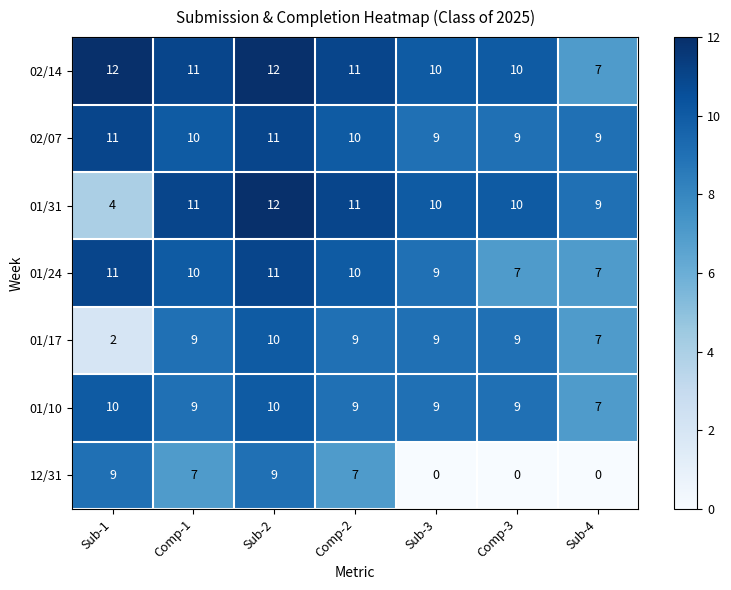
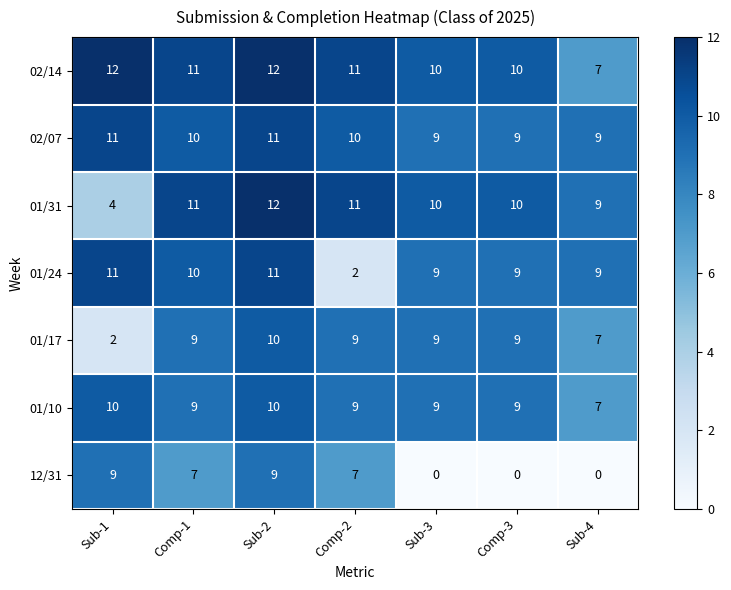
01/24, Comp-2: 10 -> 2
01/24, Comp-3: 7 -> 9
01/24, Sub-4: 7 -> 9
